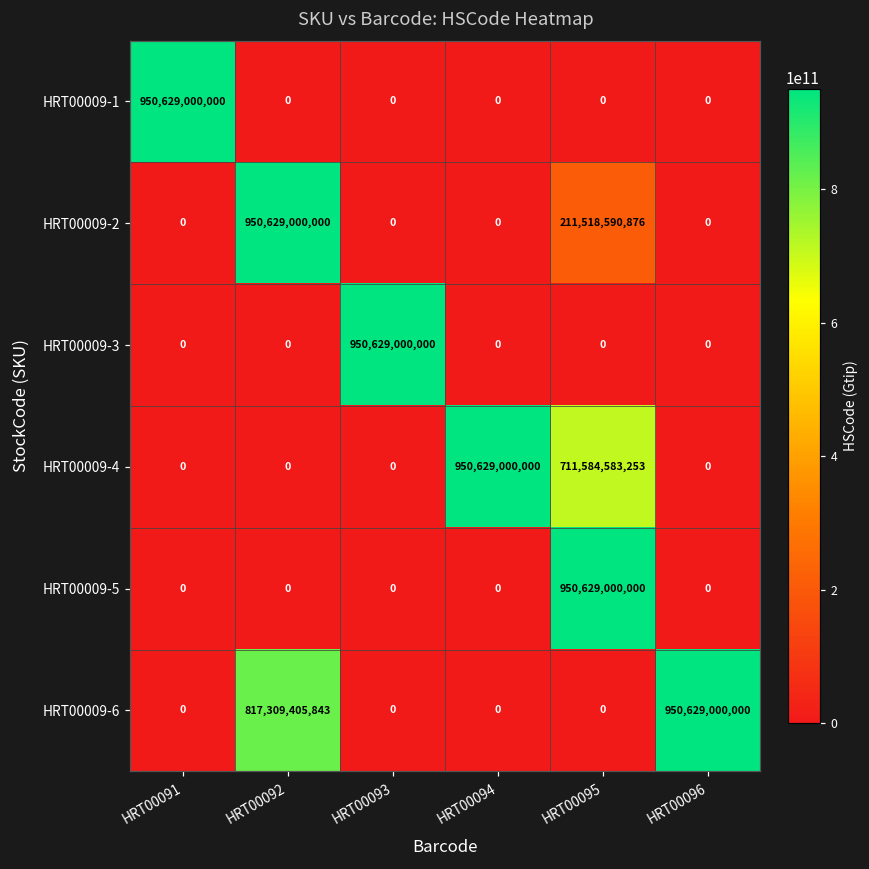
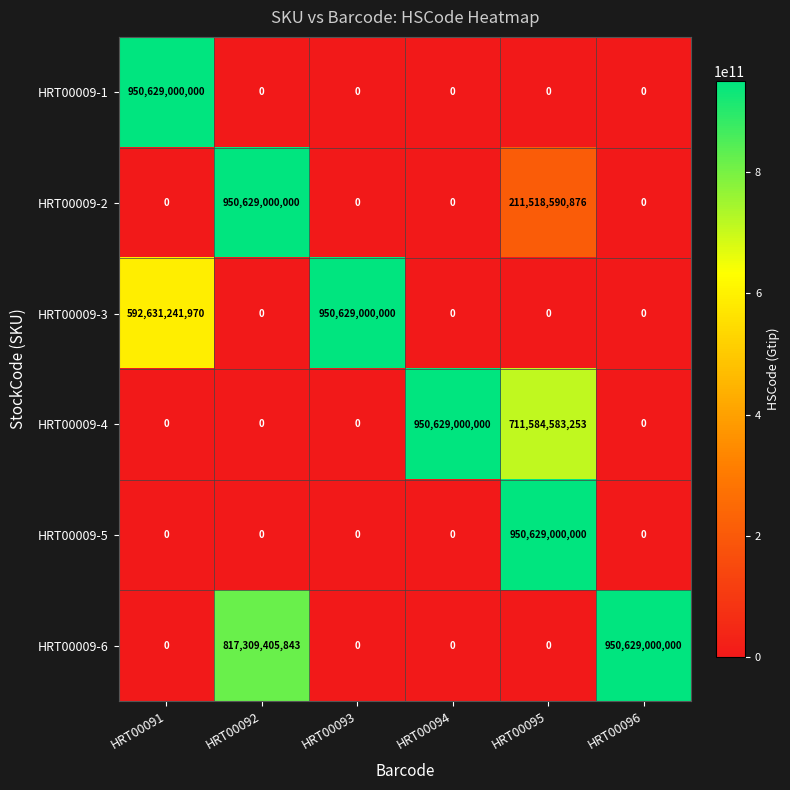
HRT00009-3, HRT00091: 0 -> 592,631,241,970
